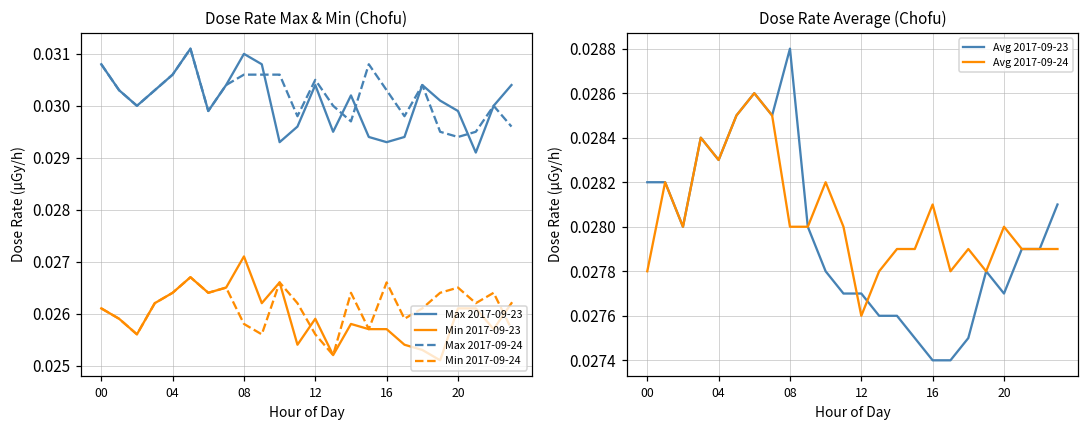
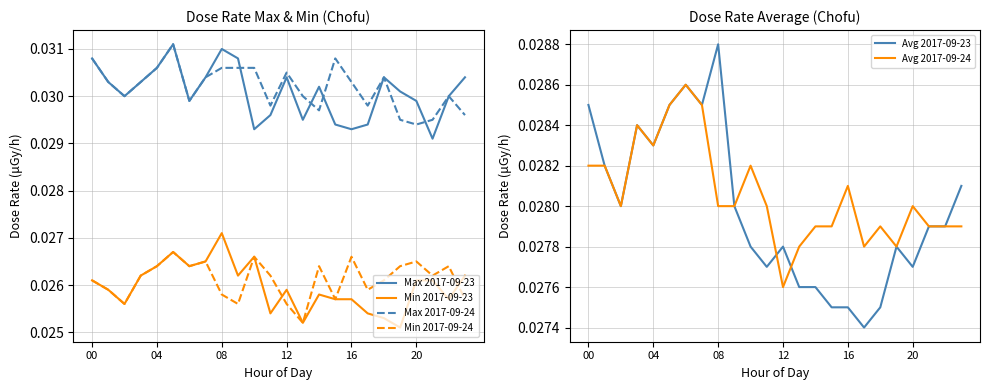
Dose Rate Average (Chofu), Avg 2017-09-23, 00: 0.0282 -> 0.0285
Dose Rate Average (Chofu), Avg 2017-09-24, 00: 0.0278 -> 0.0282
Dose Rate Average (Chofu), Avg 2017-09-23, 12: 0.0277 -> 0.0278
Dose Rate Average (Chofu), Avg 2017-09-23, 16: 0.0274 -> 0.0275
